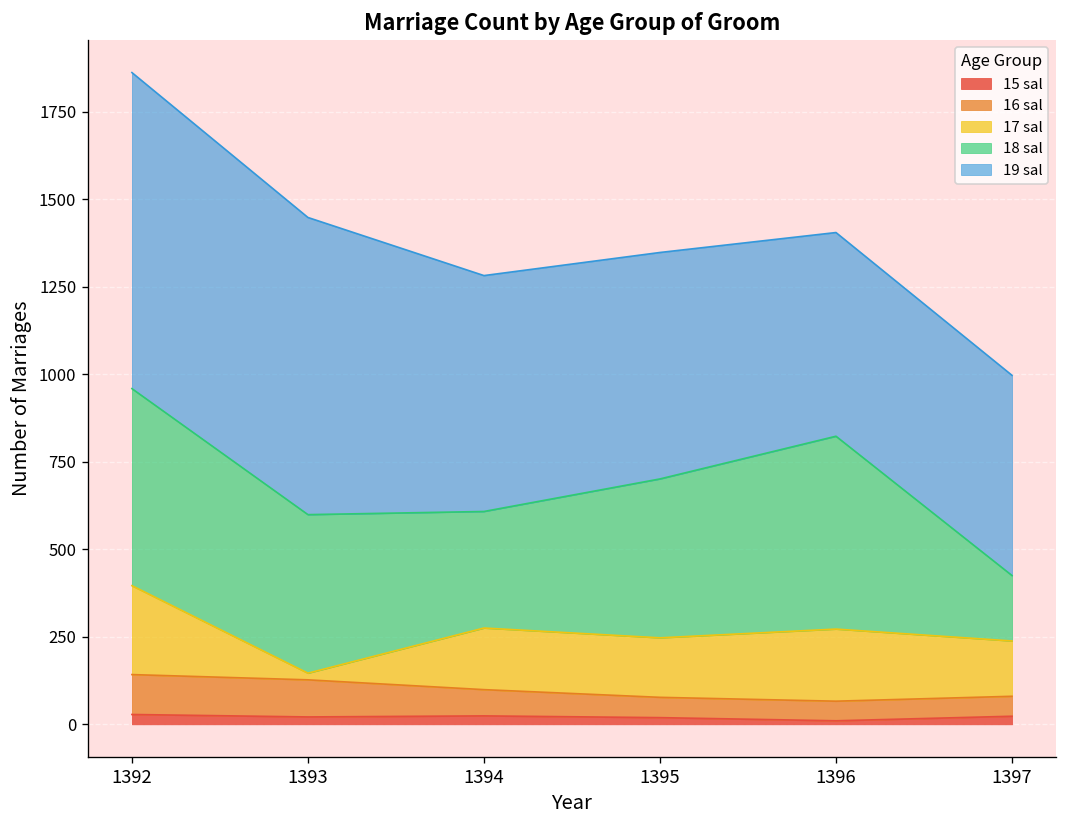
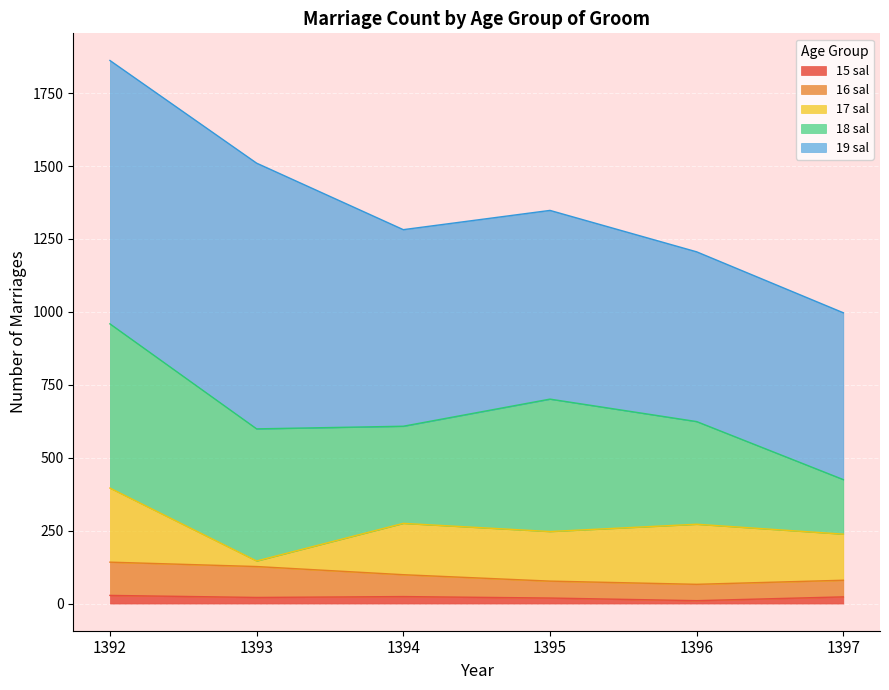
19 sal, 1393: 850 -> 910
18 sal, 1396: 550 -> 350
